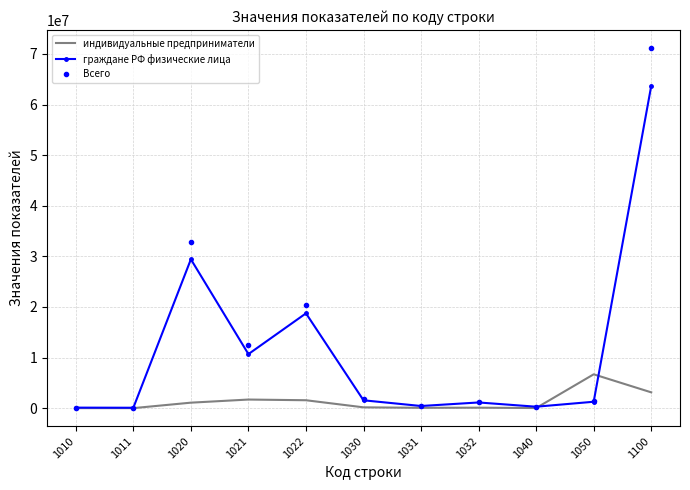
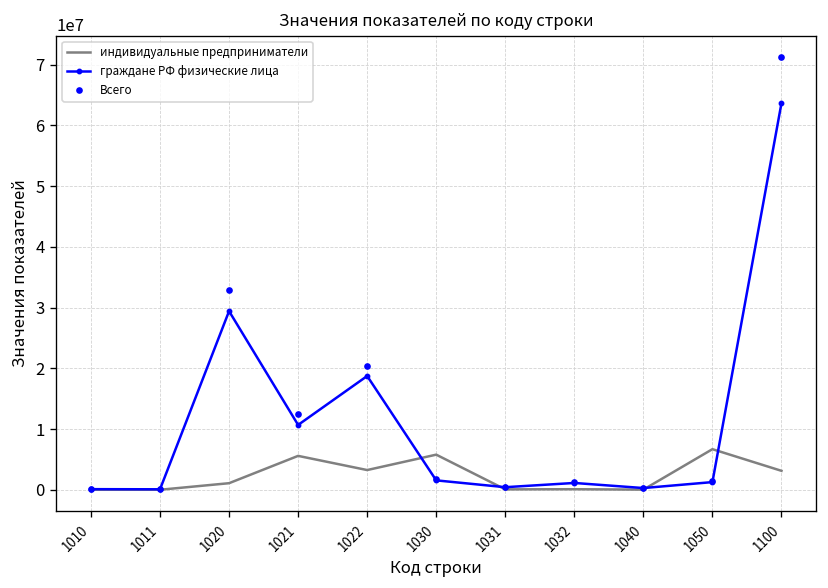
индивидуальные предприниматели, 1021: 2000000 -> 6000000
индивидуальные предприниматели, 1022: 2000000 -> 3000000
индивидуальные предприниматели, 1030: 0 -> 6000000
